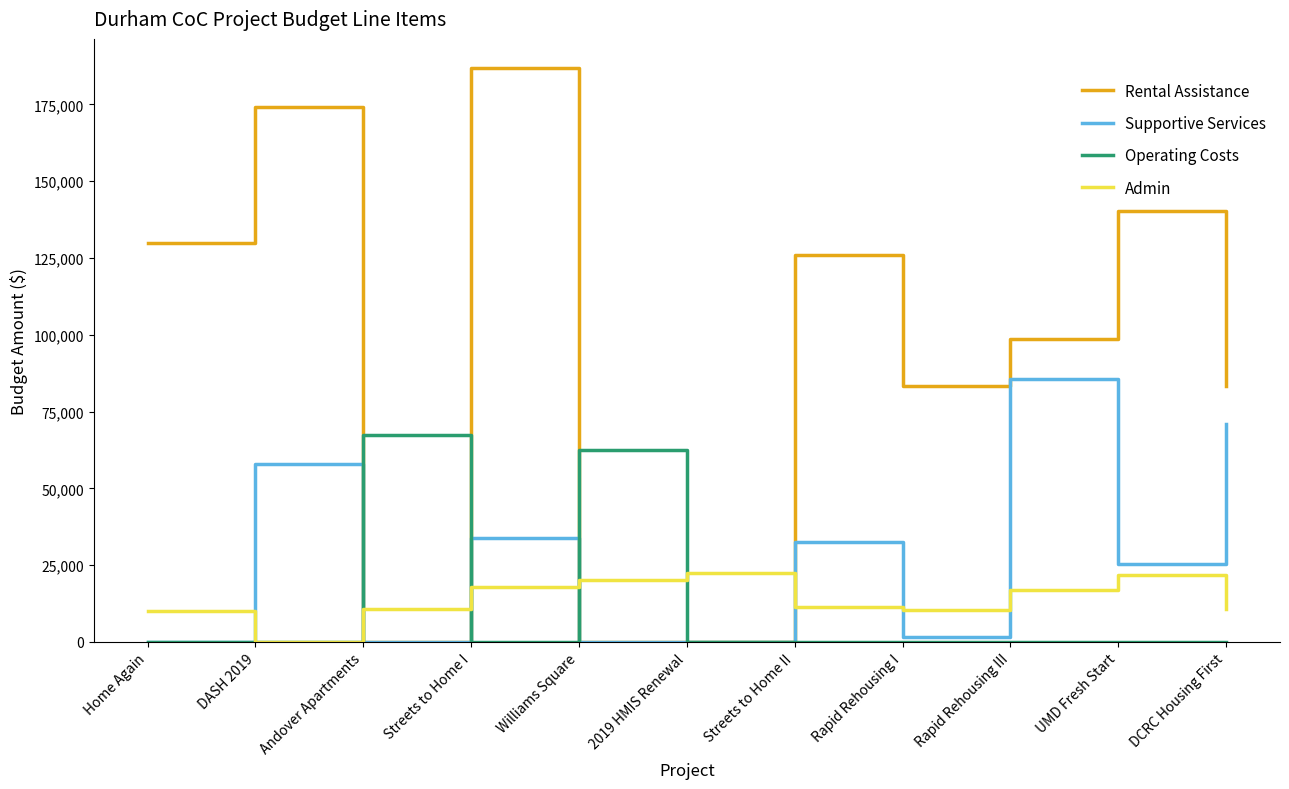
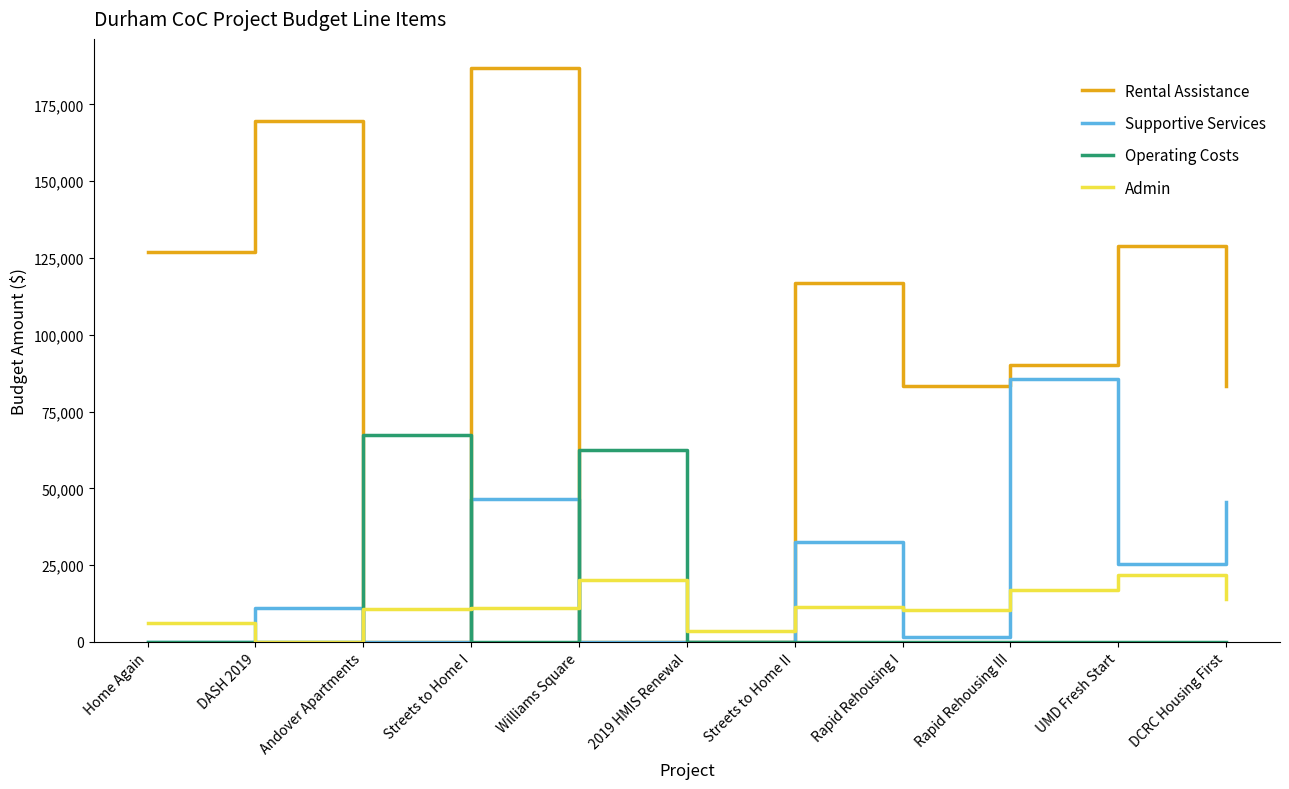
Rental Assistance, Home Again: 130,000 -> 127,000
Admin, Home Again: 10,000 -> 6,000
Rental Assistance, DASH 2019: 174,000 -> 170,000
Supportive Services, DASH 2019: 58,000 -> 11,000
Supportive Services, Streets to Home I: 34,000 -> 46,000
Admin, Streets to Home I: 18,000 -> 11,000
Admin, 2019 HMIS Renewal: 22,000 -> 4,000
Rental Assistance, Streets to Home II: 126,000 -> 117,000
Rental Assistance, Rapid Rehousing III: 99,000 -> 90,000
Rental Assistance, UMD Fresh Start: 140,000 -> 129,000
Supportive Services, DCRC Housing First: 71,000 -> 46,000
Admin, DCRC Housing First: 11,000 -> 14,000
